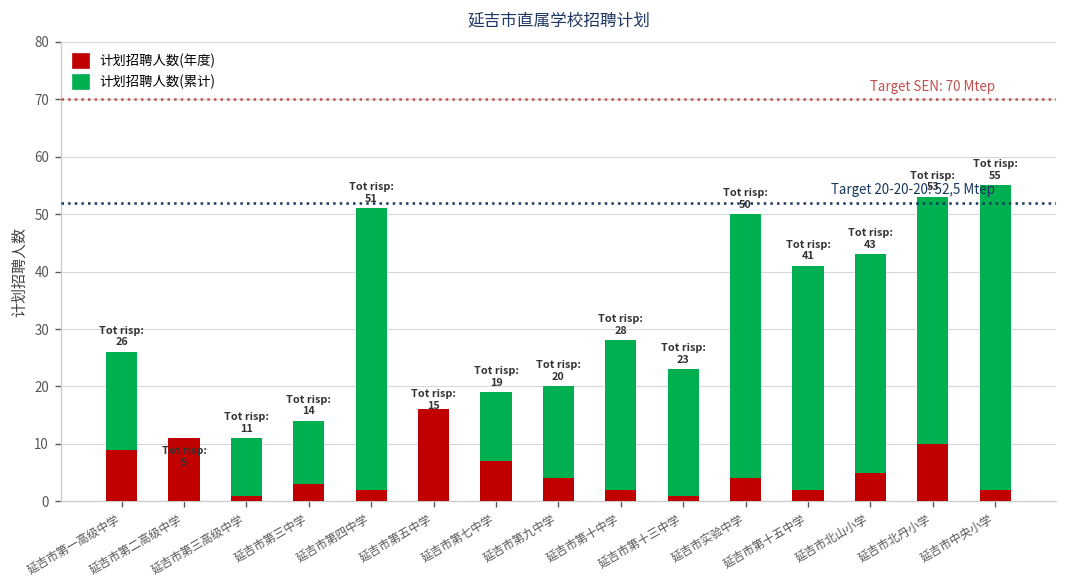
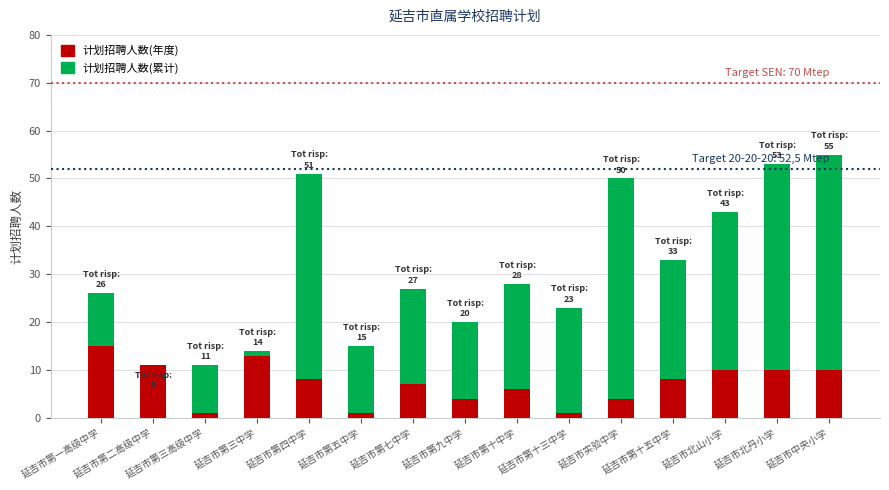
计划招聘人数(年度), 延吉市第一高级中学: 9 -> 15
计划招聘人数(年度), 延吉市第三中学: 3 -> 13
计划招聘人数(年度), 延吉市第四中学: 2 -> 8
计划招聘人数(年度), 延吉市第五中学: 16 -> 1
计划招聘人数(累计), 延吉市第七中学: 19 -> 27
计划招聘人数(年度), 延吉市第十中学: 2 -> 6
计划招聘人数(累计), 延吉市第十五中学: 41 -> 33
计划招聘人数(年度), 延吉市第十五中学: 2 -> 8
计划招聘人数(年度), 延吉市北山小学: 5 -> 10
计划招聘人数(年度), 延吉市中央小学: 2 -> 10
